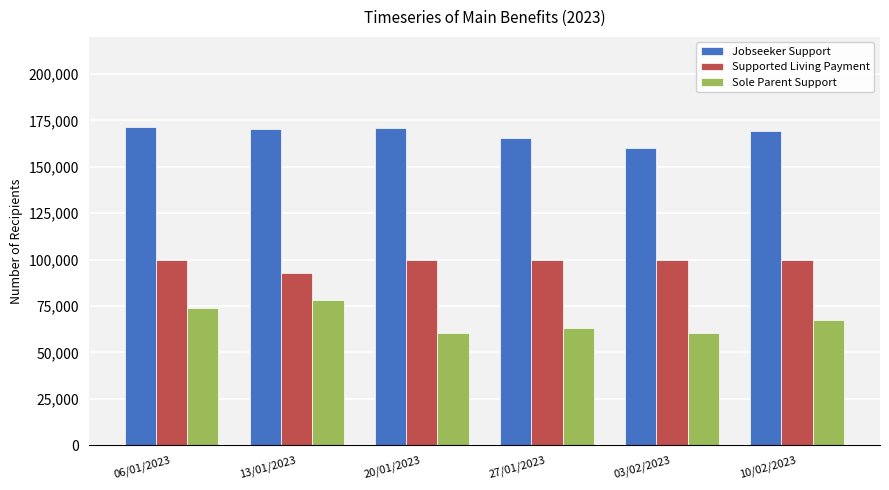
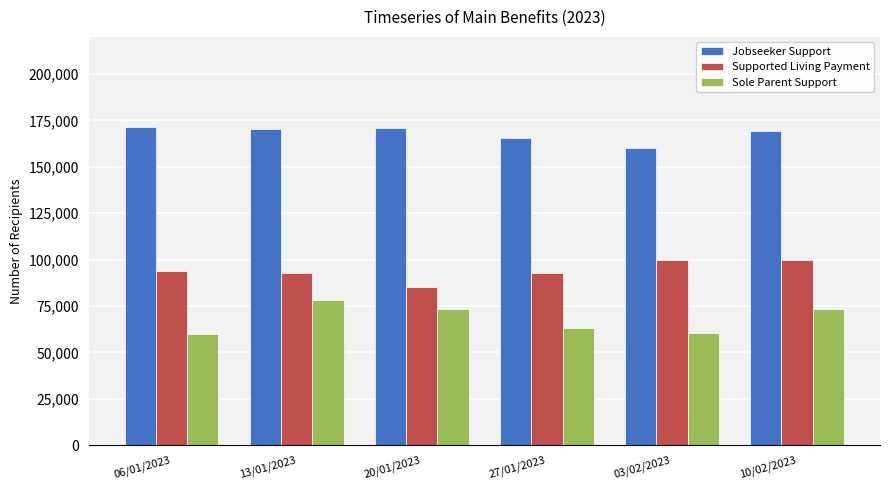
Supported Living Payment, 06/01/2023: 100,000 -> 94,000
Sole Parent Support, 06/01/2023: 74,000 -> 60,000
Supported Living Payment, 20/01/2023: 100,000 -> 85,000
Sole Parent Support, 20/01/2023: 60,000 -> 73,000
Supported Living Payment, 27/01/2023: 100,000 -> 93,000
Sole Parent Support, 10/02/2023: 67,000 -> 73,000
